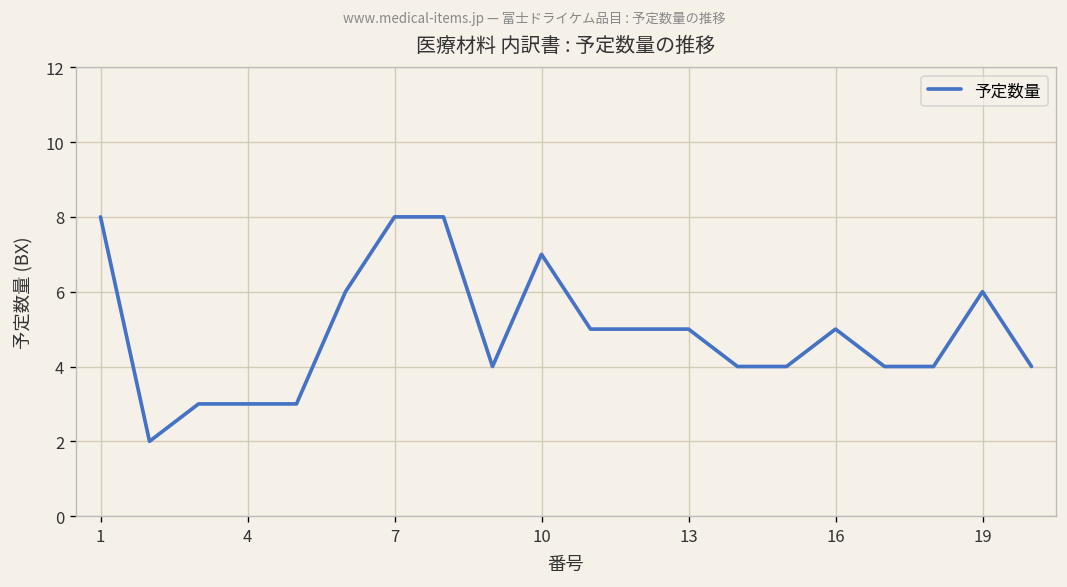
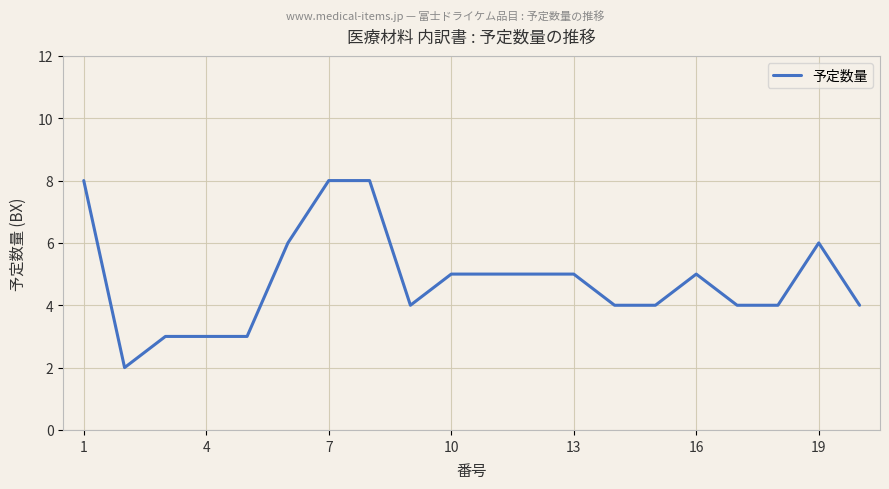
10: 7 -> 5
